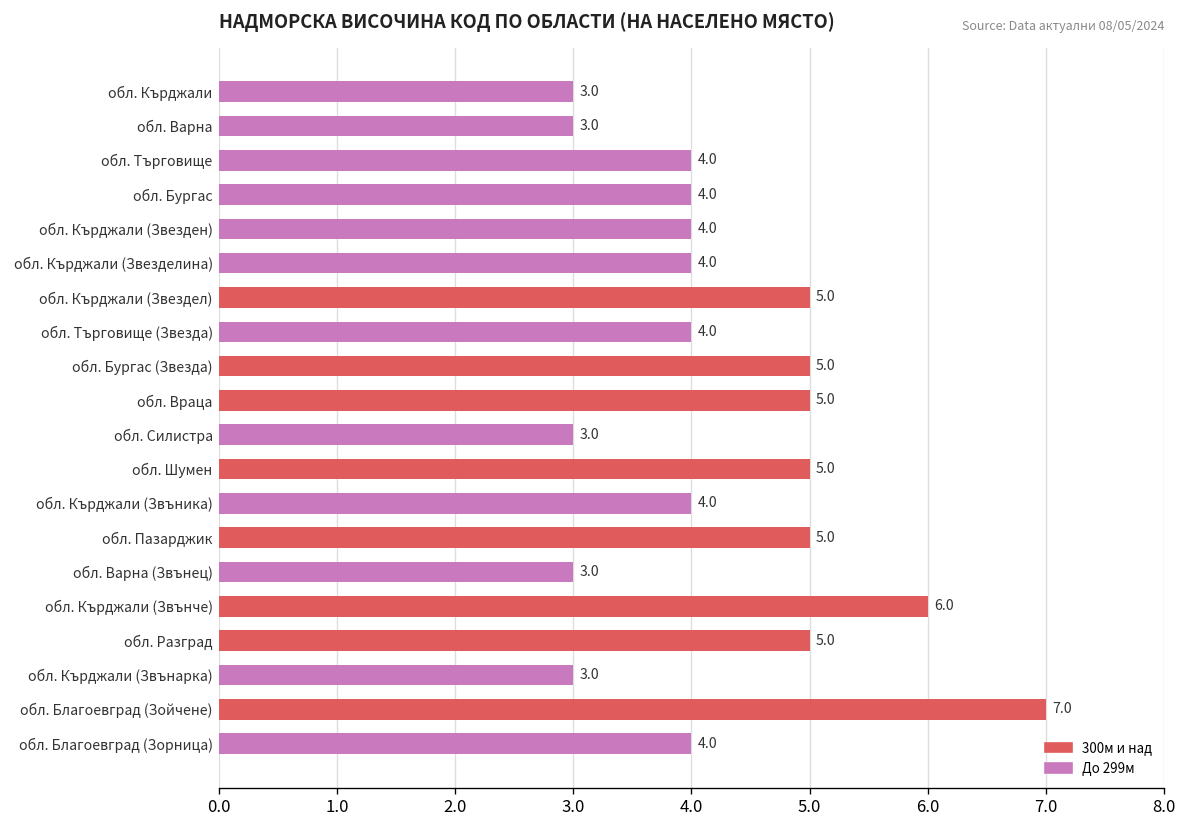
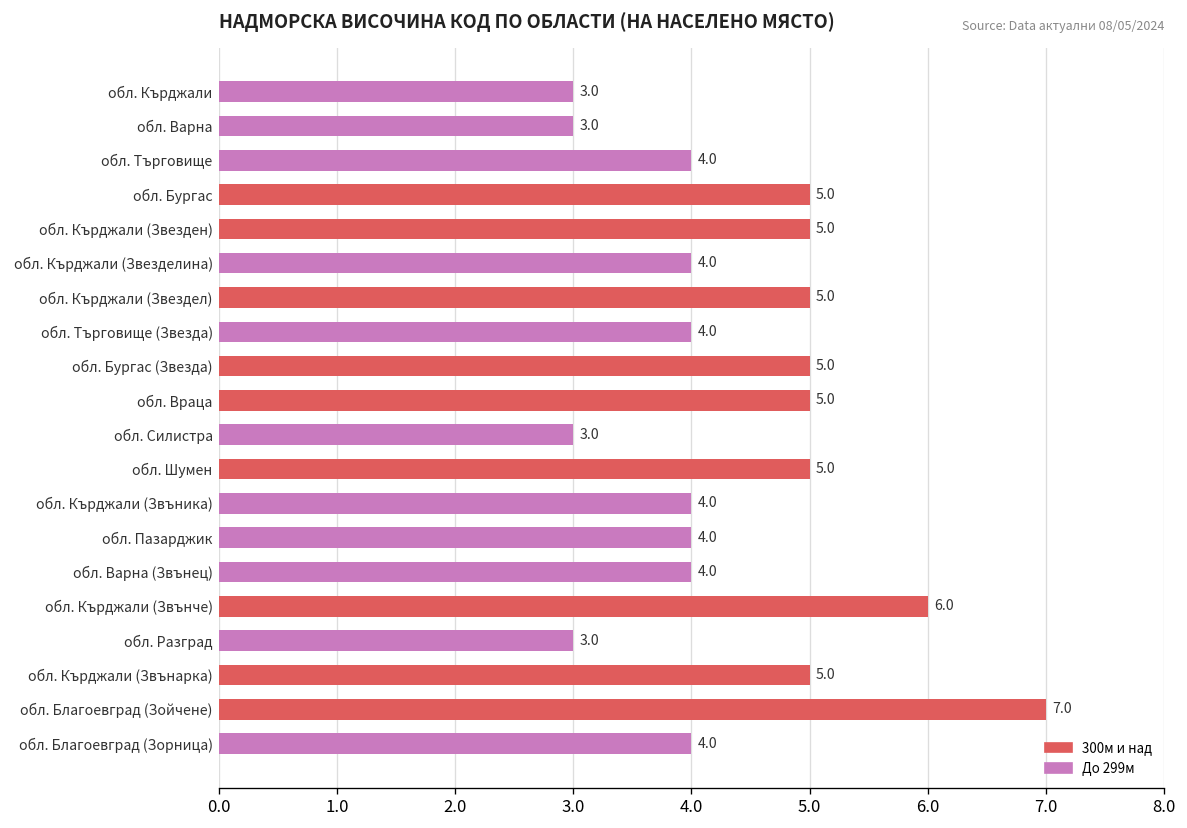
обл. Бургас: 4.0 -> 5.0
обл. Кърджали (Звезден): 4.0 -> 5.0
обл. Пазарджик: 5.0 -> 4.0
обл. Варна (Звънец): 3.0 -> 4.0
обл. Разград: 5.0 -> 3.0
обл. Кърджали (Звънарка): 3.0 -> 5.0
